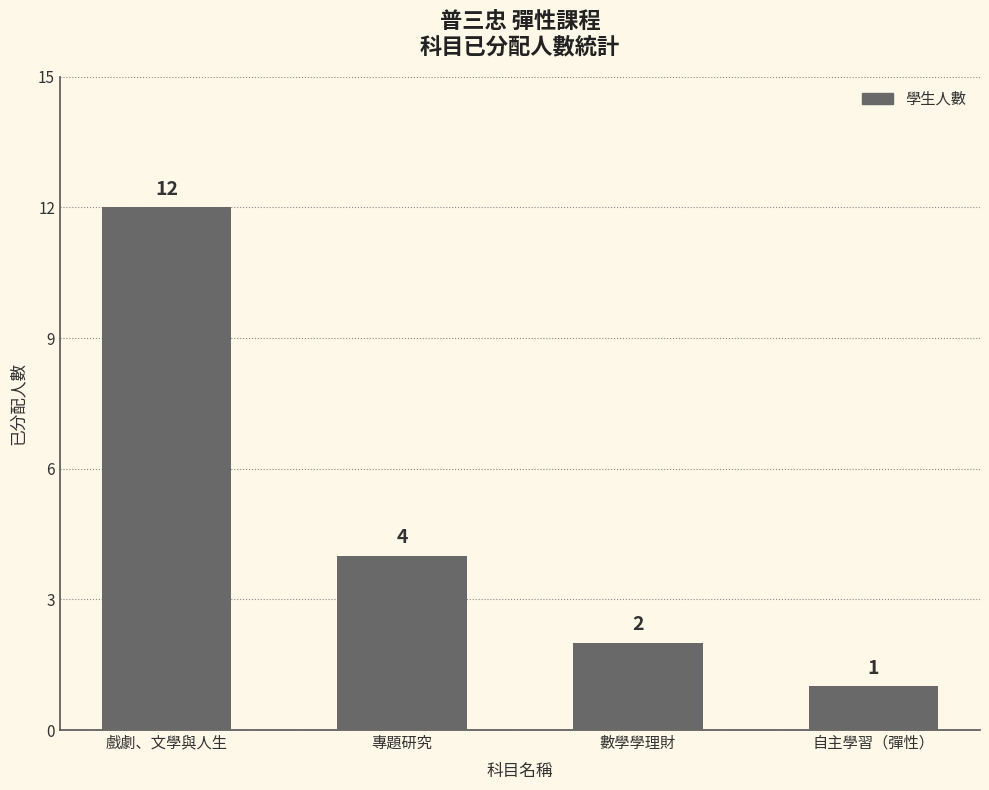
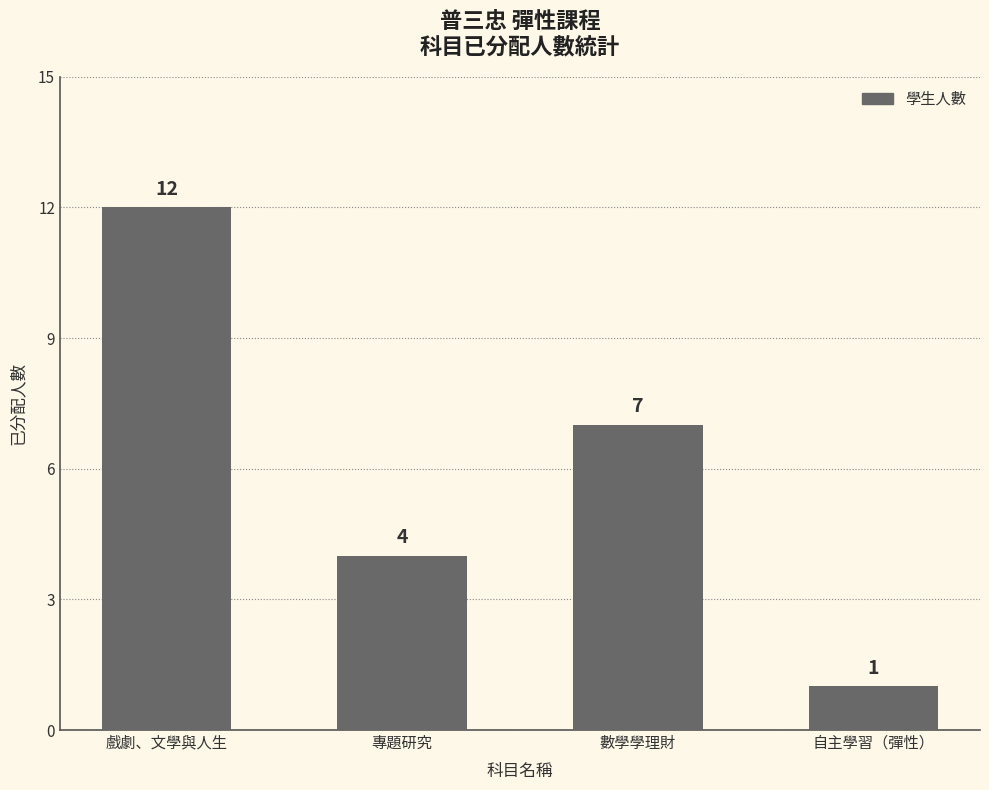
數學學理財: 2 -> 7
